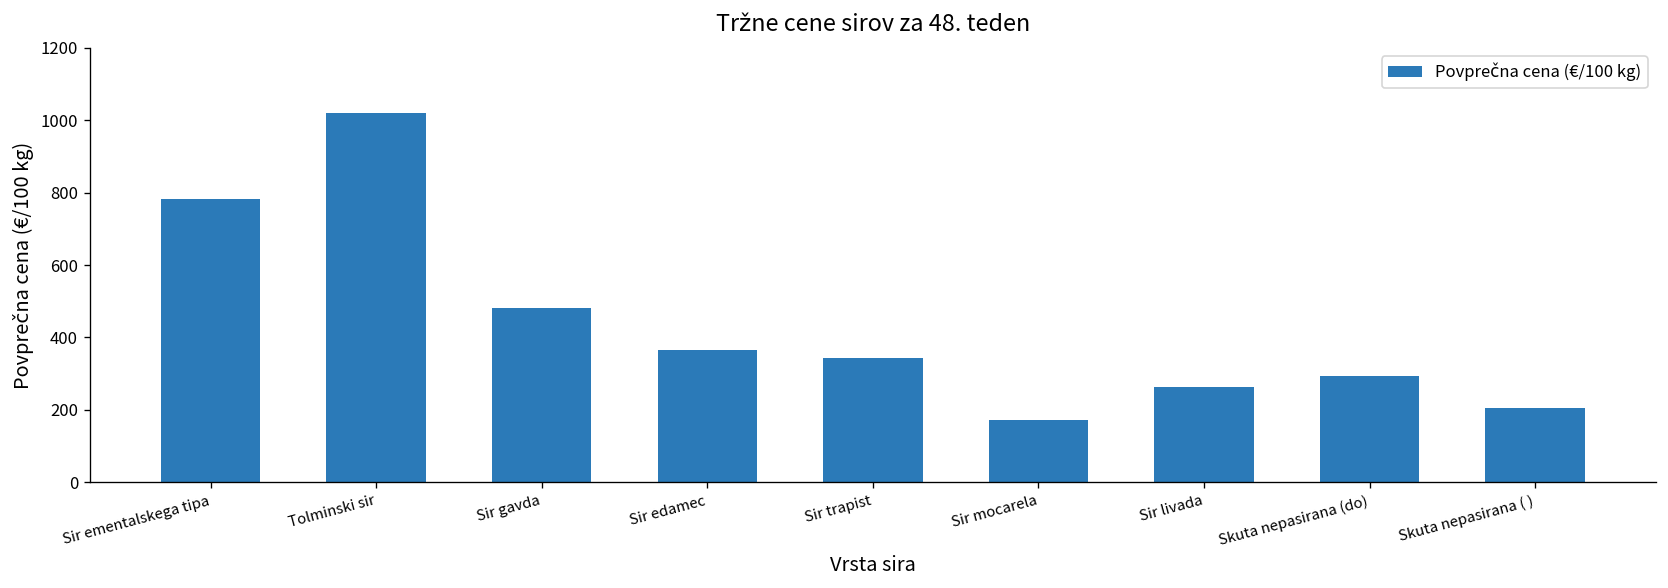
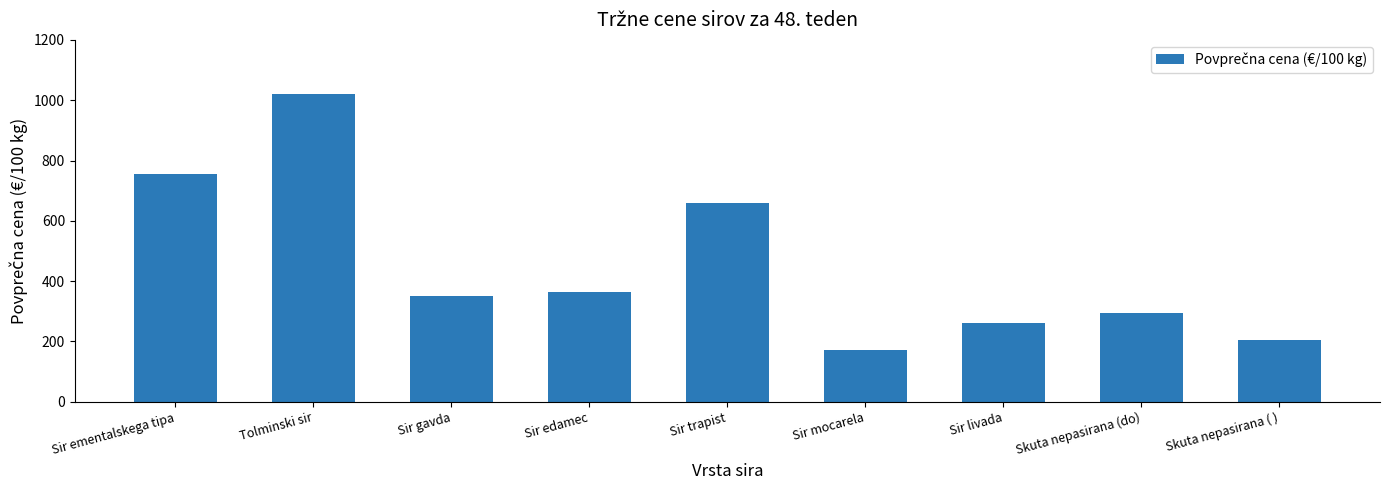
Sir ementalskega tipa: 780 -> 760
Sir gavda: 480 -> 350
Sir trapist: 340 -> 660
